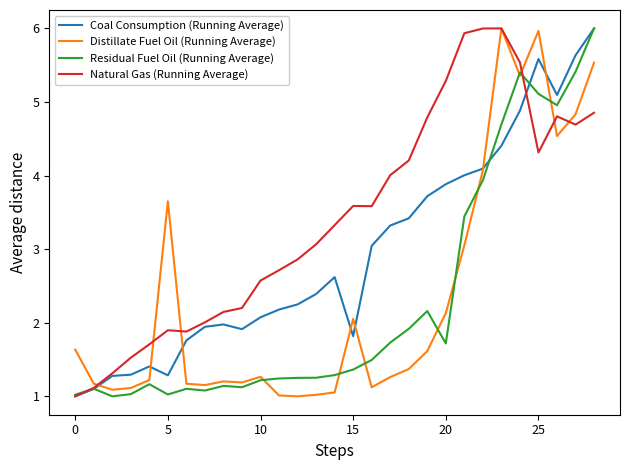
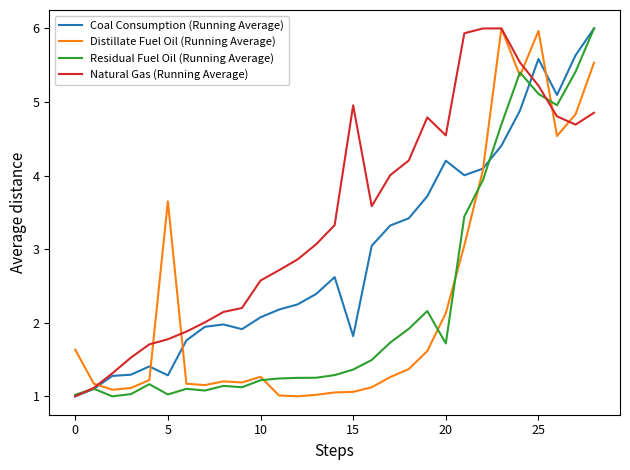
Natural Gas (Running Average), 5: 1.9 -> 1.8
Distillate Fuel Oil (Running Average), 15: 2.1 -> 1.1
Natural Gas (Running Average), 15: 3.6 -> 5.0
Coal Consumption (Running Average), 20: 3.9 -> 4.2
Natural Gas (Running Average), 20: 5.3 -> 4.5
Natural Gas (Running Average), 25: 4.3 -> 5.2
